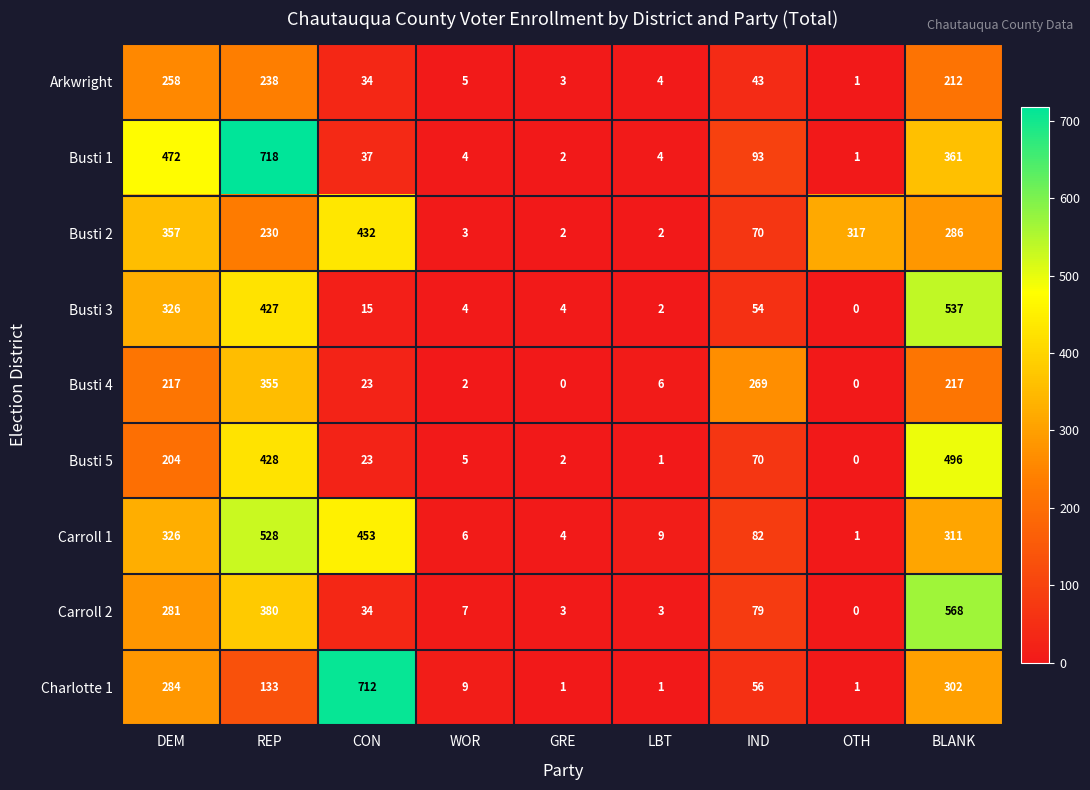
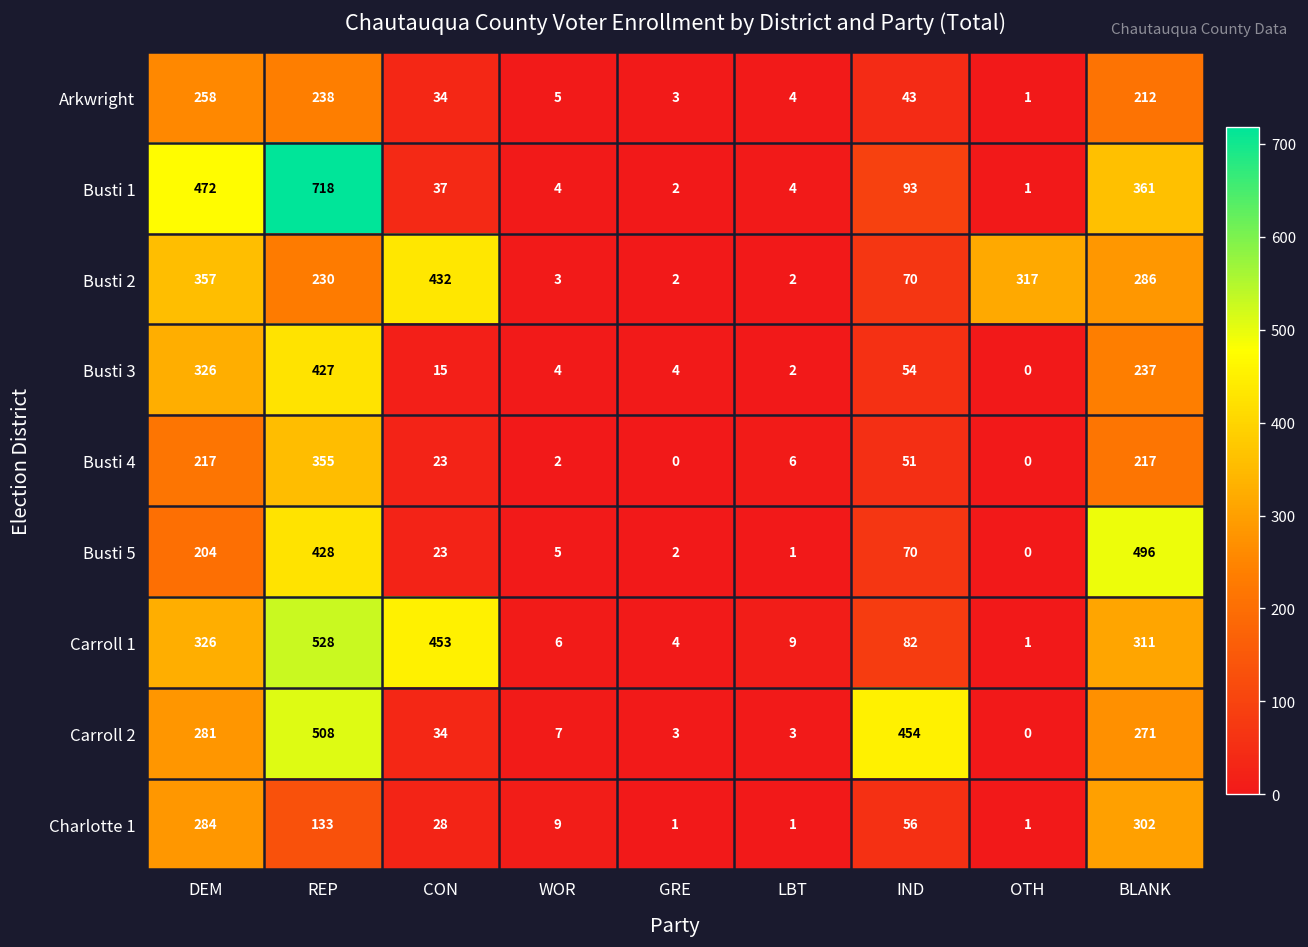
Busti 3, BLANK: 537 -> 237
Busti 4, IND: 269 -> 51
Carroll 2, REP: 380 -> 508
Carroll 2, IND: 79 -> 454
Carroll 2, BLANK: 568 -> 271
Charlotte 1, CON: 712 -> 28
